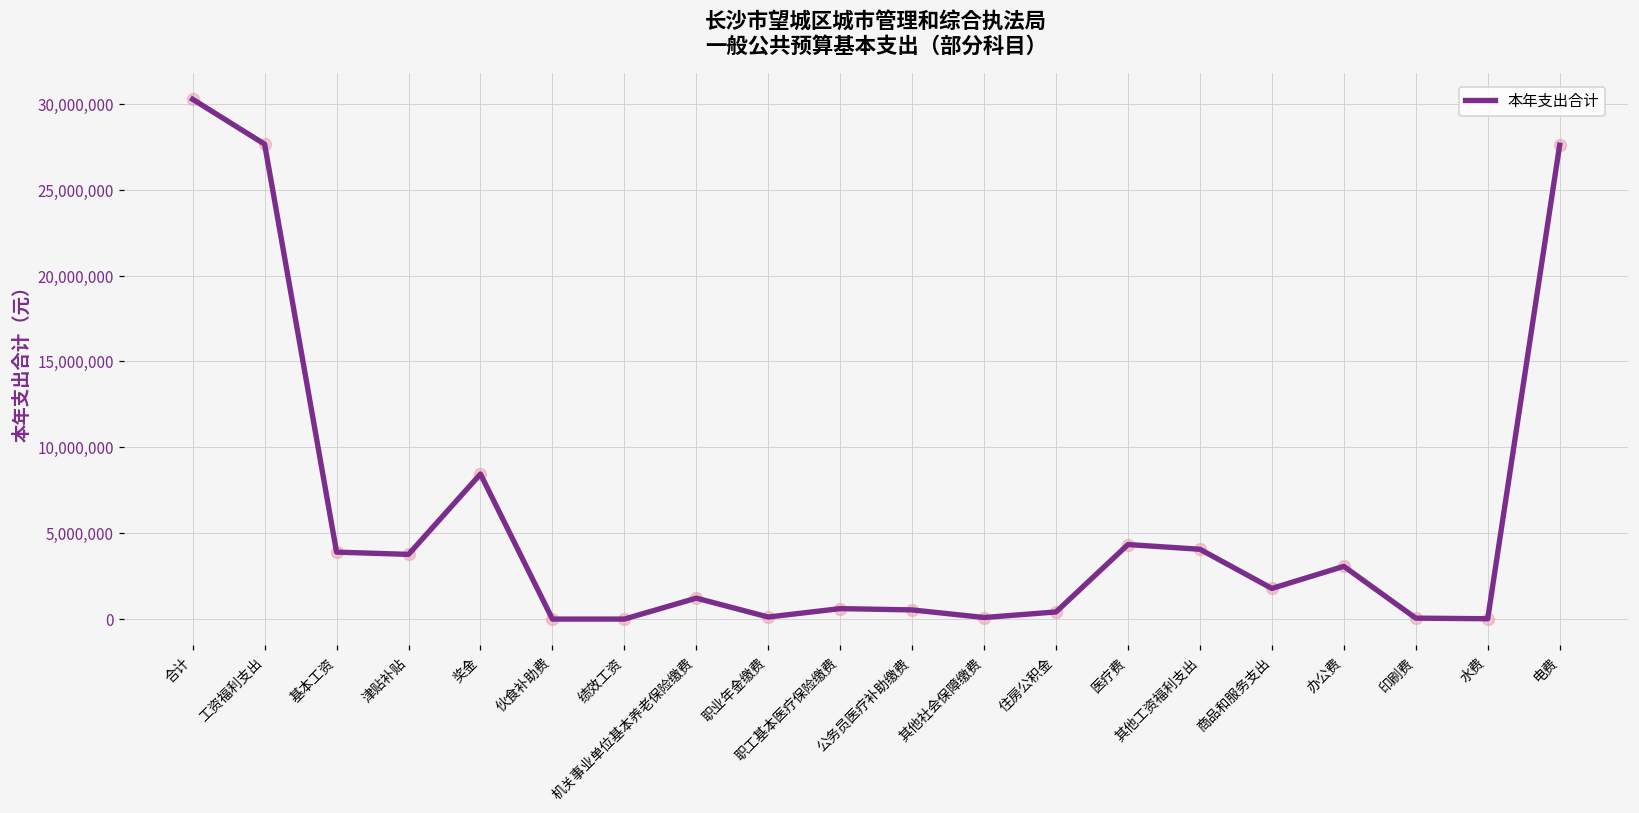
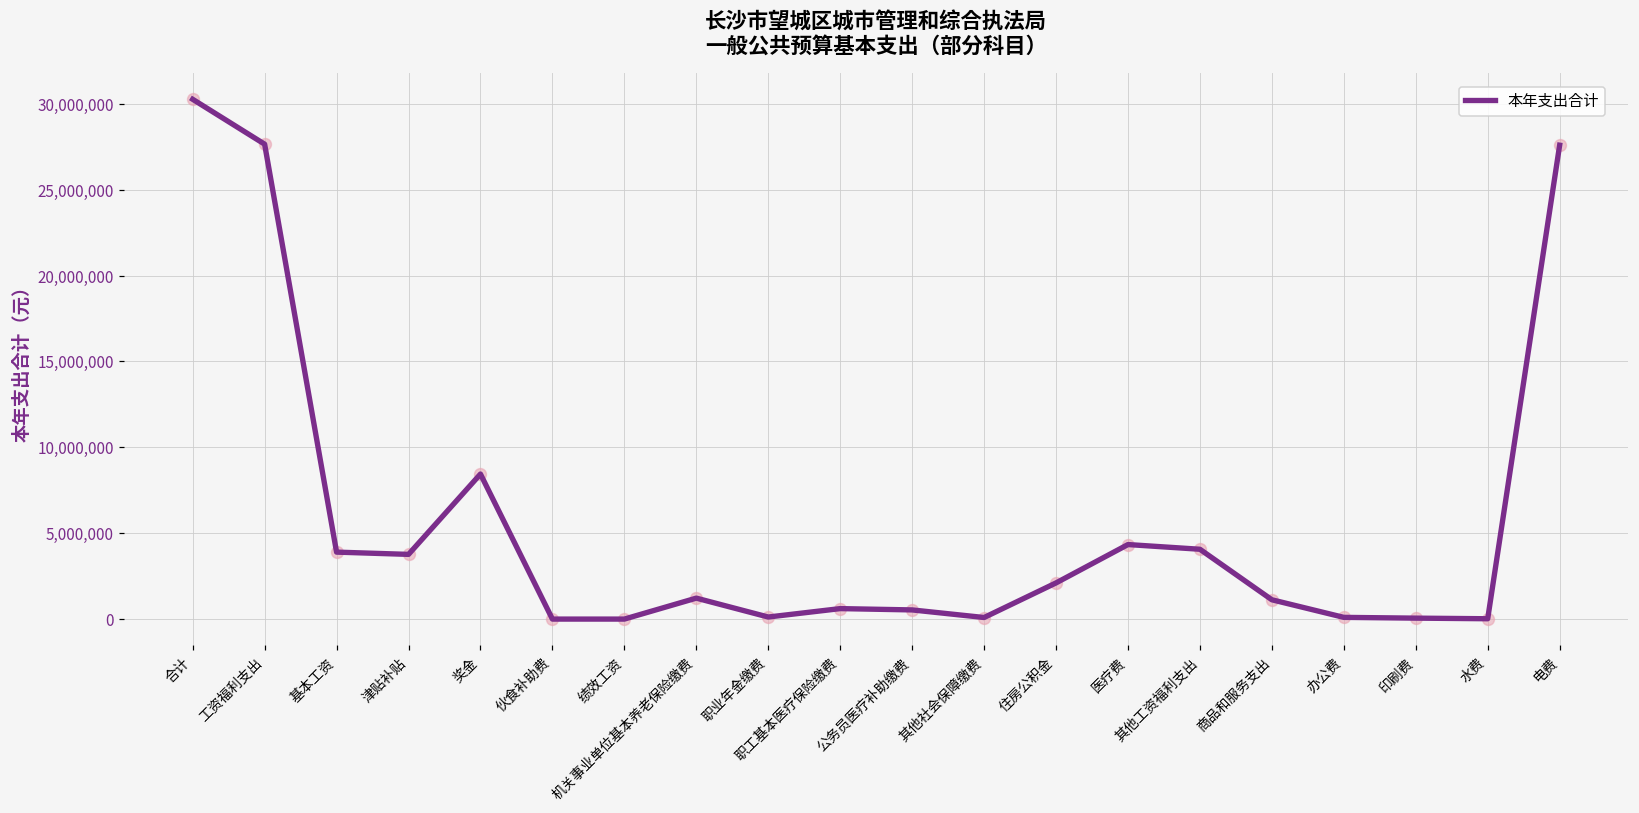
住房公积金: 400,000 -> 2,100,000
商品和服务支出: 1,800,000 -> 1,100,000
办公费: 3,100,000 -> 100,000
